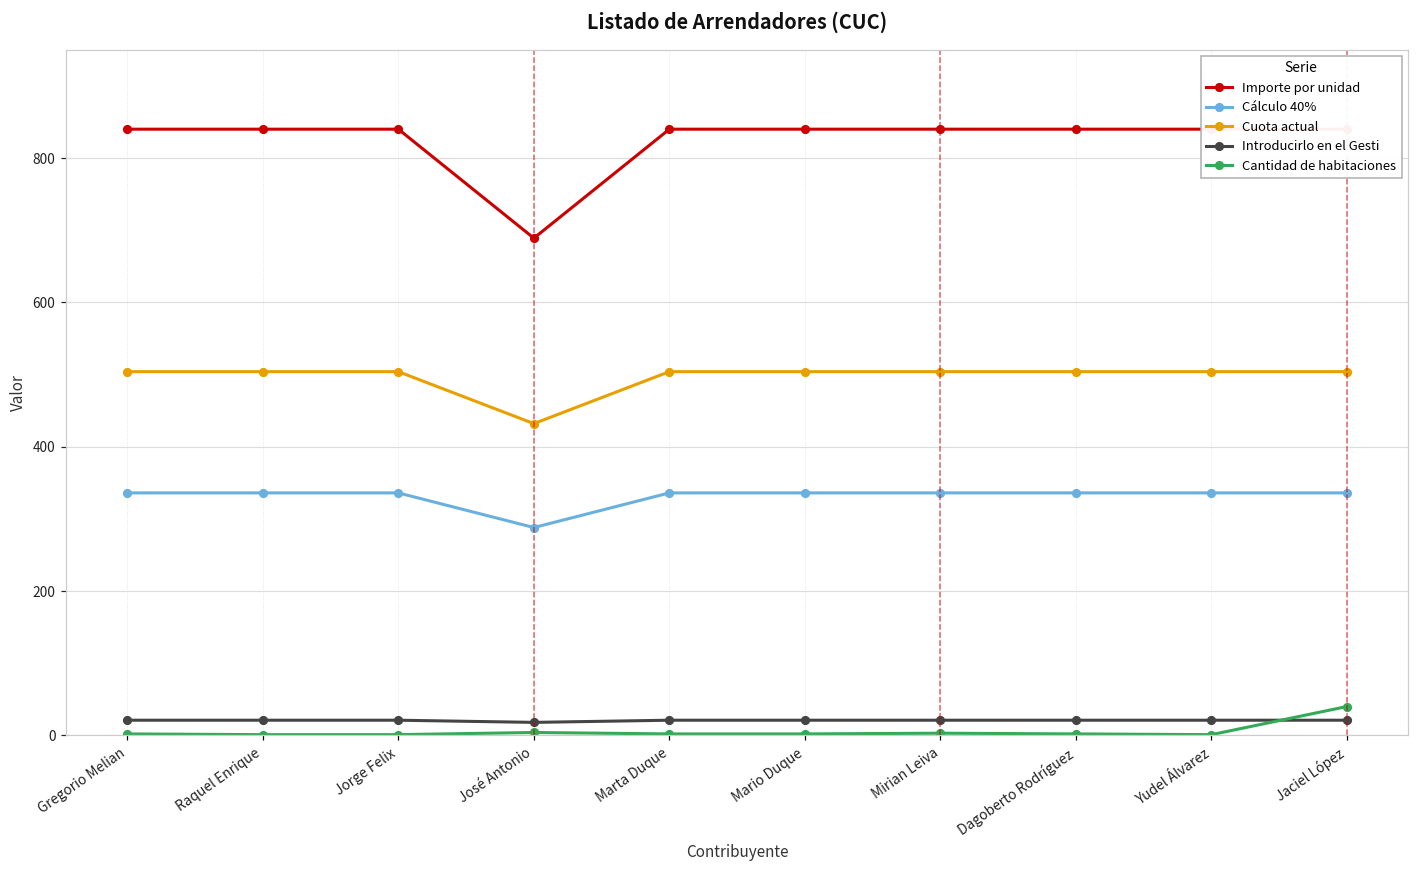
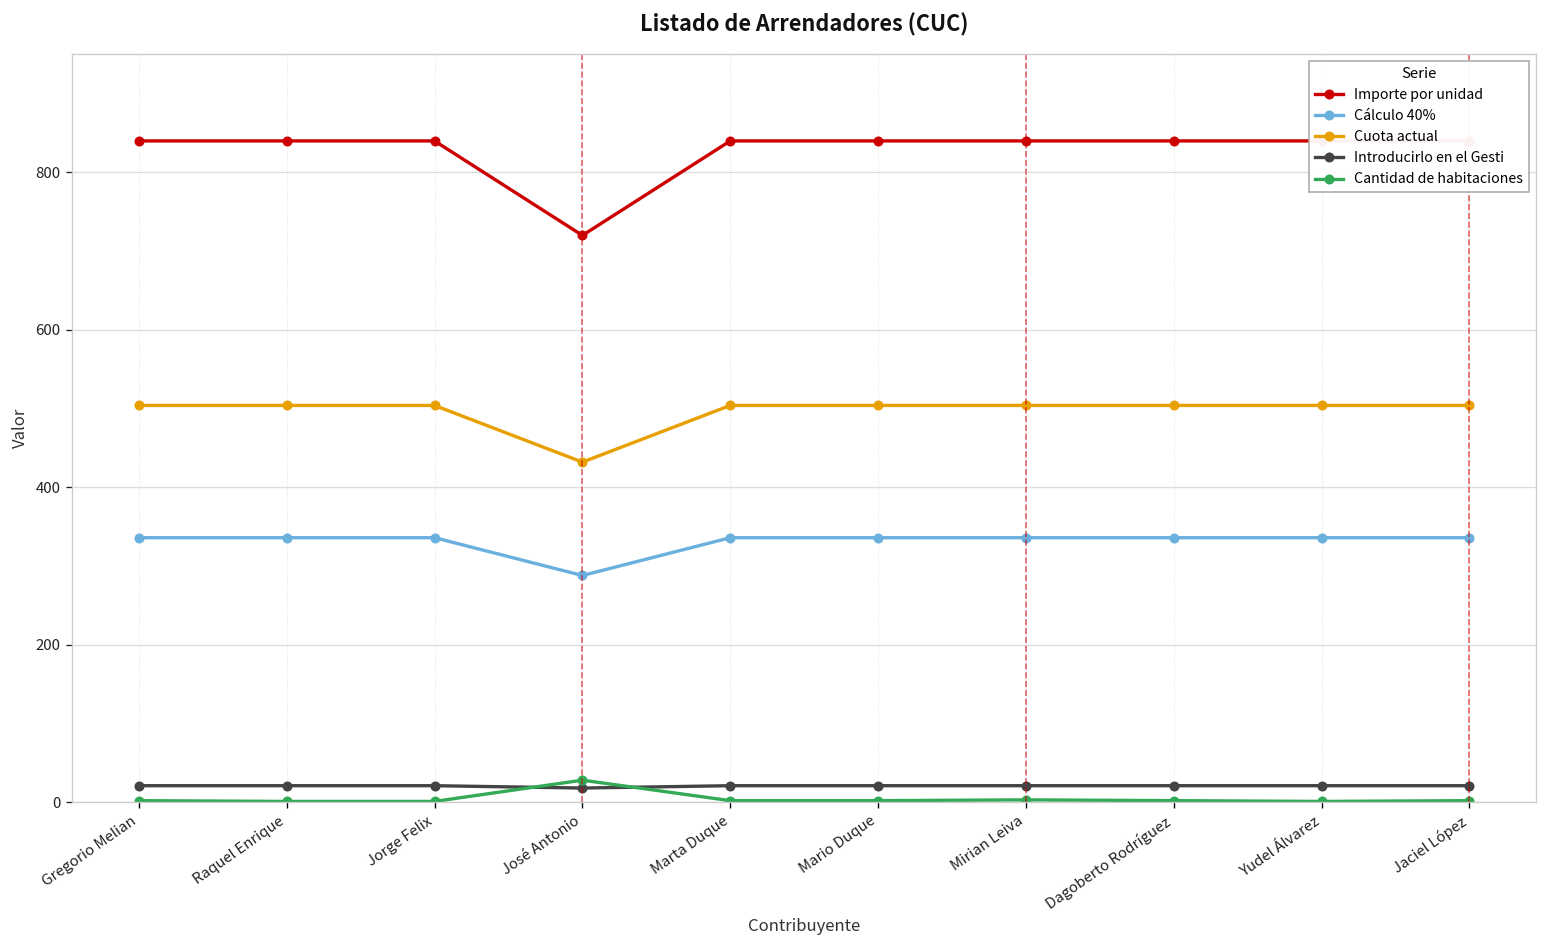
Importe por unidad, José Antonio: 690 -> 720
Cantidad de habitaciones, José Antonio: 0 -> 30
Cantidad de habitaciones, Jaciel López: 40 -> 0
